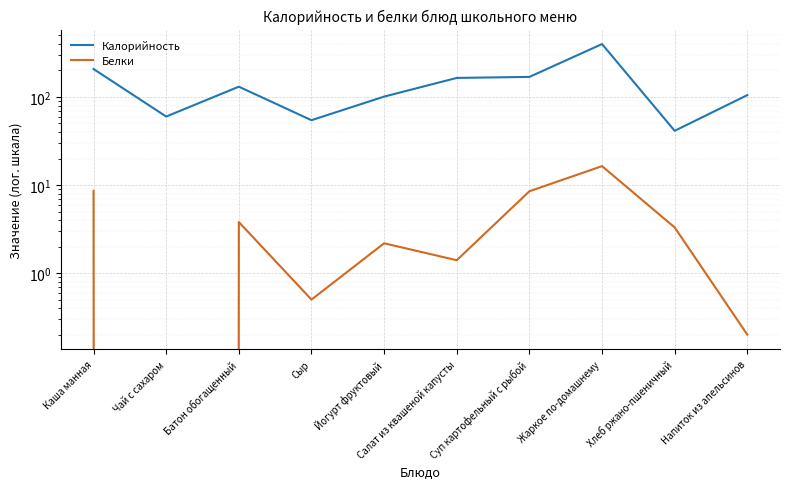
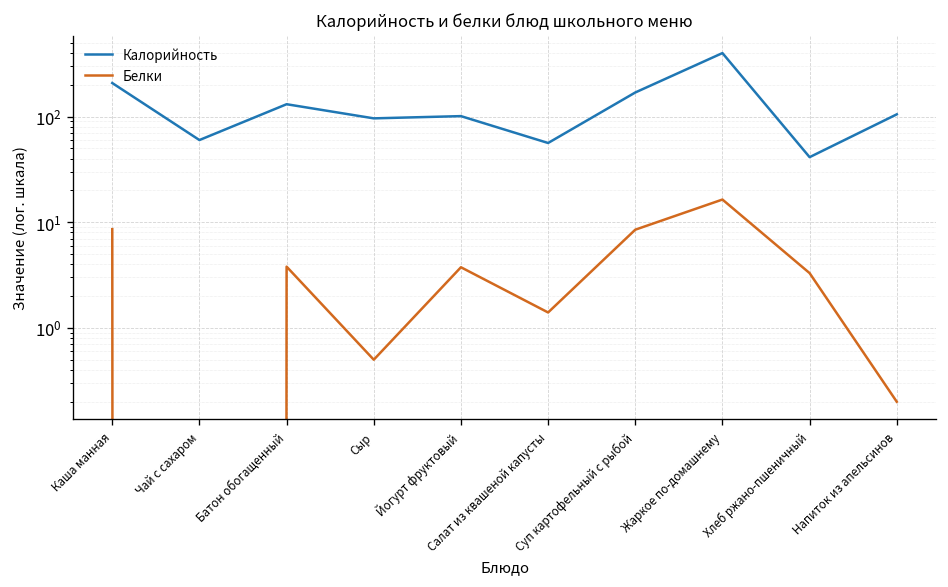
Калорийность, Сыр: 50 -> 100
Белки, Йогурт фруктовый: 2.2 -> 3.8
Калорийность, Салат из квашеной капусты: 160 -> 60
